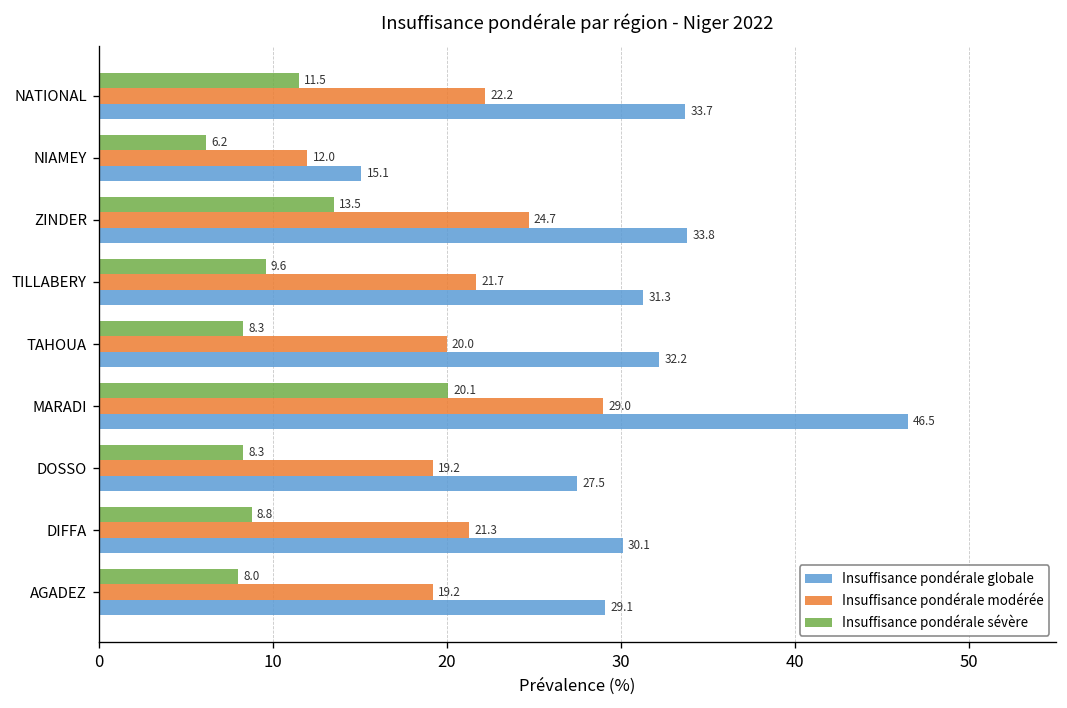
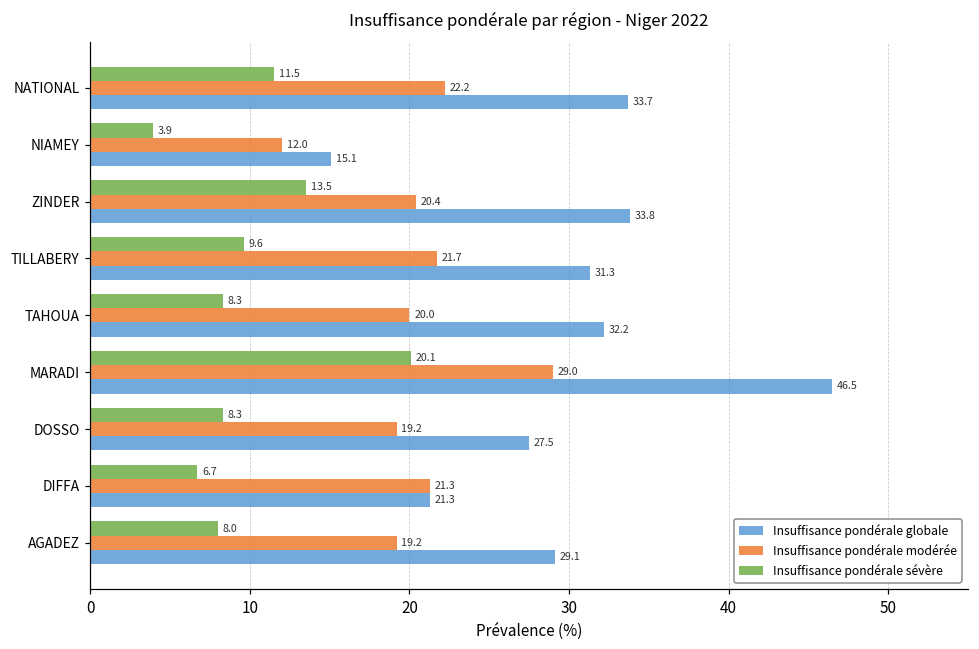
Insuffisance pondérale sévère, NIAMEY: 6.2 -> 3.9
Insuffisance pondérale modérée, ZINDER: 24.7 -> 20.4
Insuffisance pondérale sévère, DIFFA: 8.8 -> 6.7
Insuffisance pondérale globale, DIFFA: 30.1 -> 21.3
